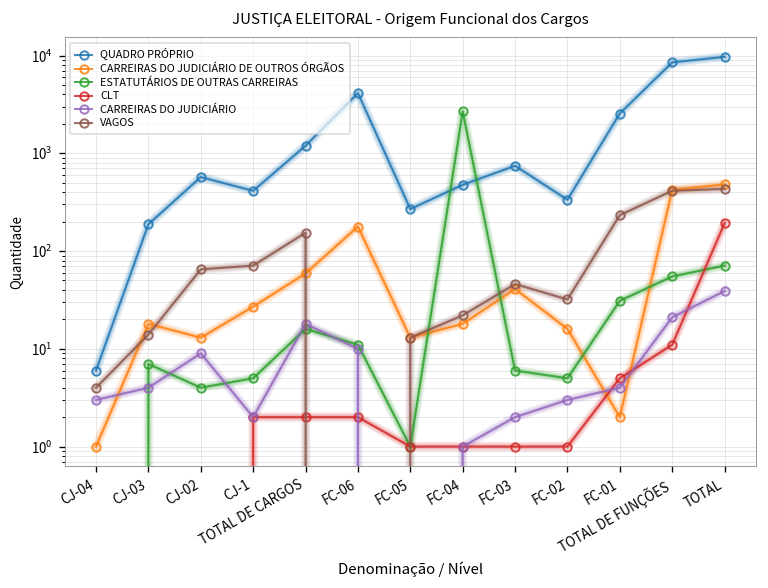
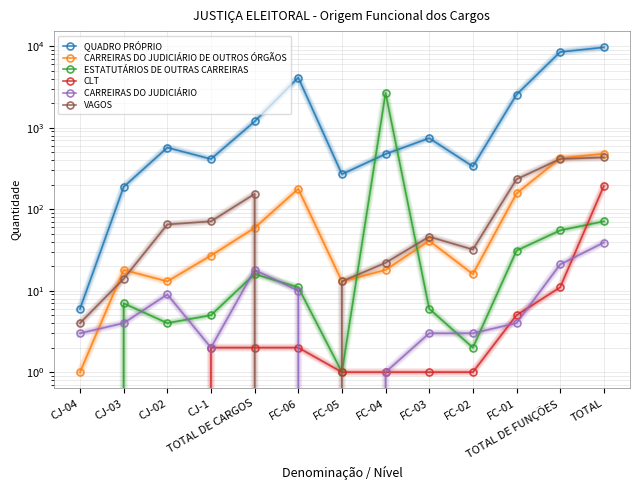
CARREIRAS DO JUDICIÁRIO, FC-03: 2 -> 3
ESTATUTÁRIOS DE OUTRAS CARREIRAS, FC-02: 5 -> 2
CARREIRAS DO JUDICIÁRIO DE OUTROS ÓRGÃOS, FC-01: 2 -> 160
